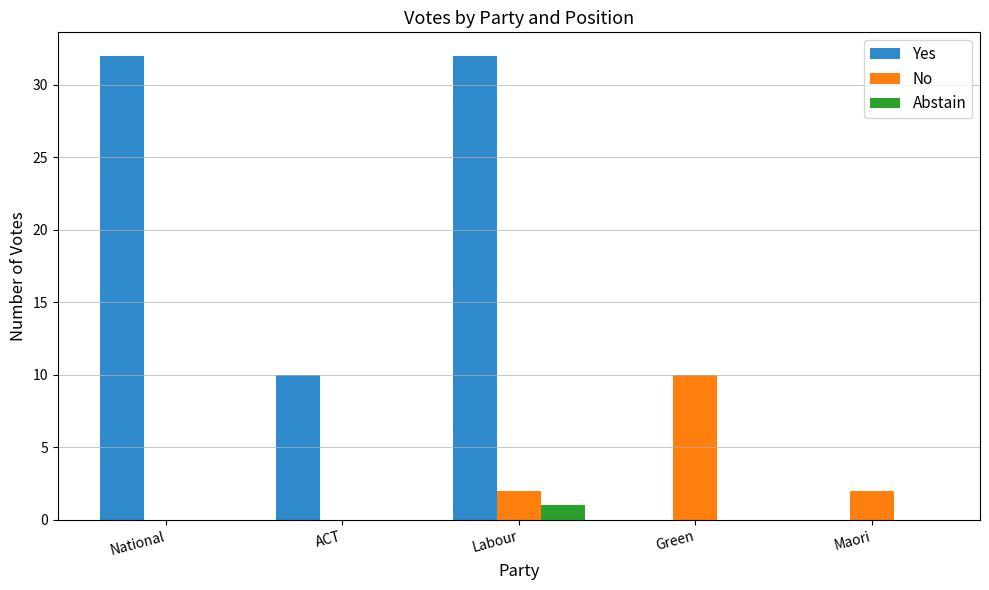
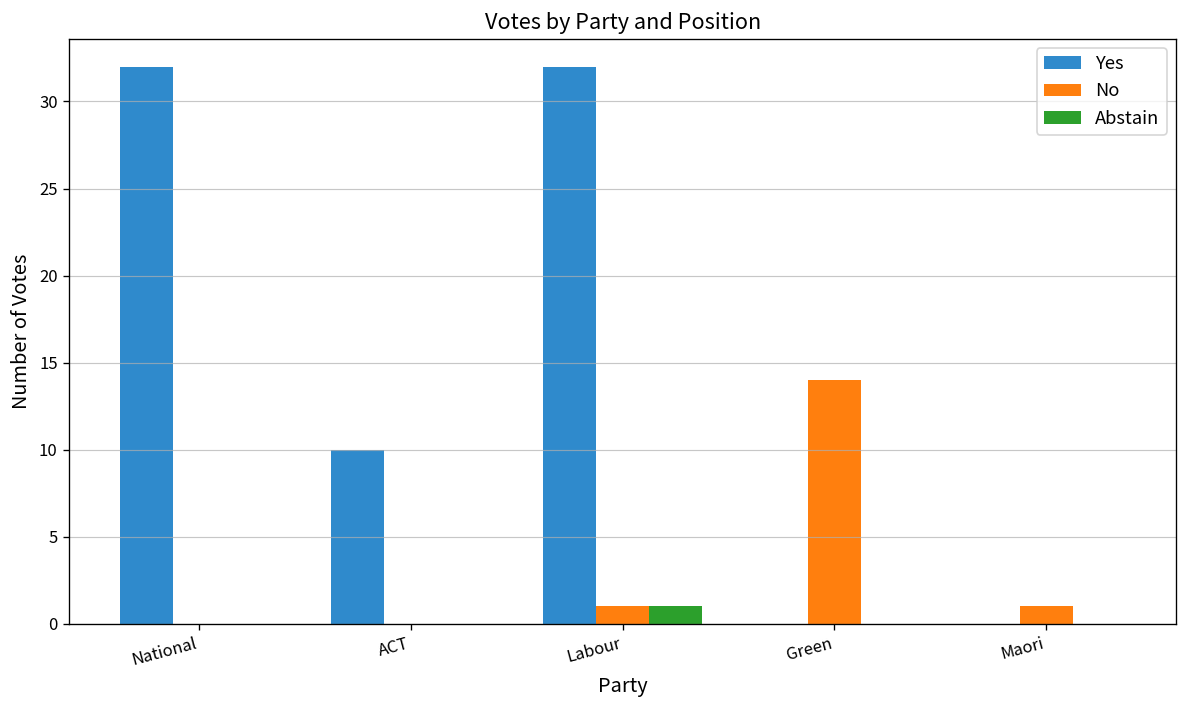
No, Labour: 2 -> 1
No, Green: 10 -> 14
No, Maori: 2 -> 1
